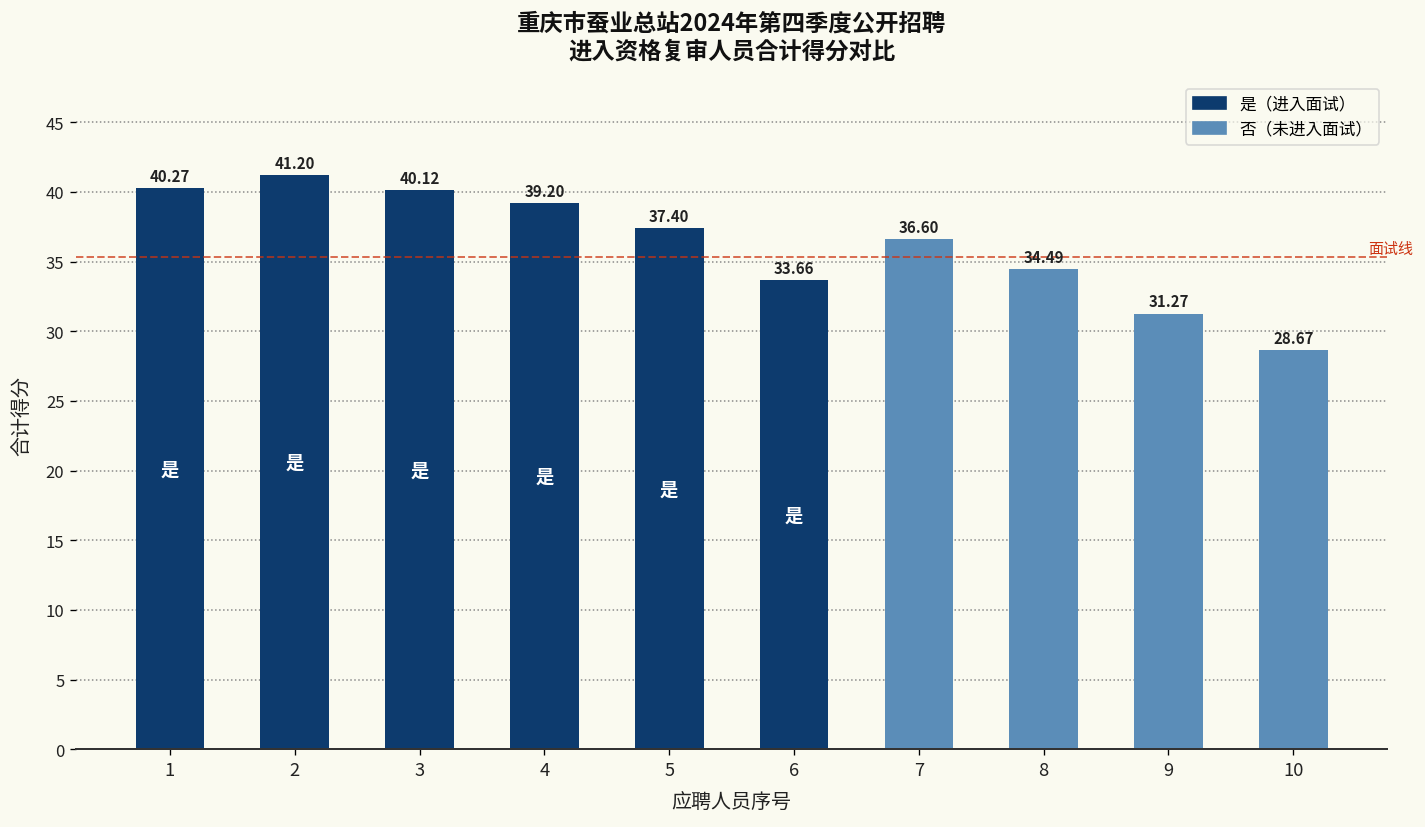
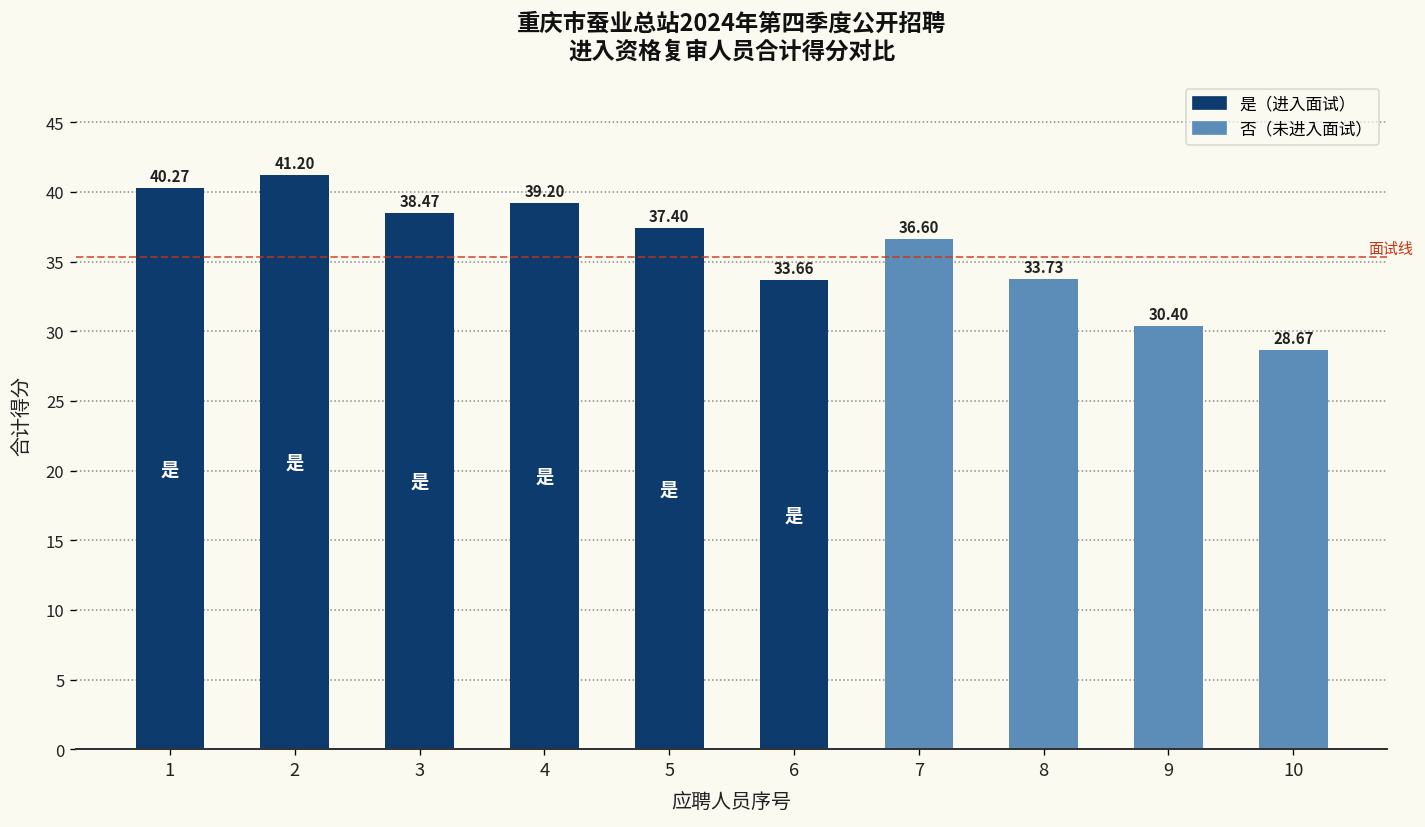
3: 40.12 -> 38.47
8: 34.49 -> 33.73
9: 31.27 -> 30.40
